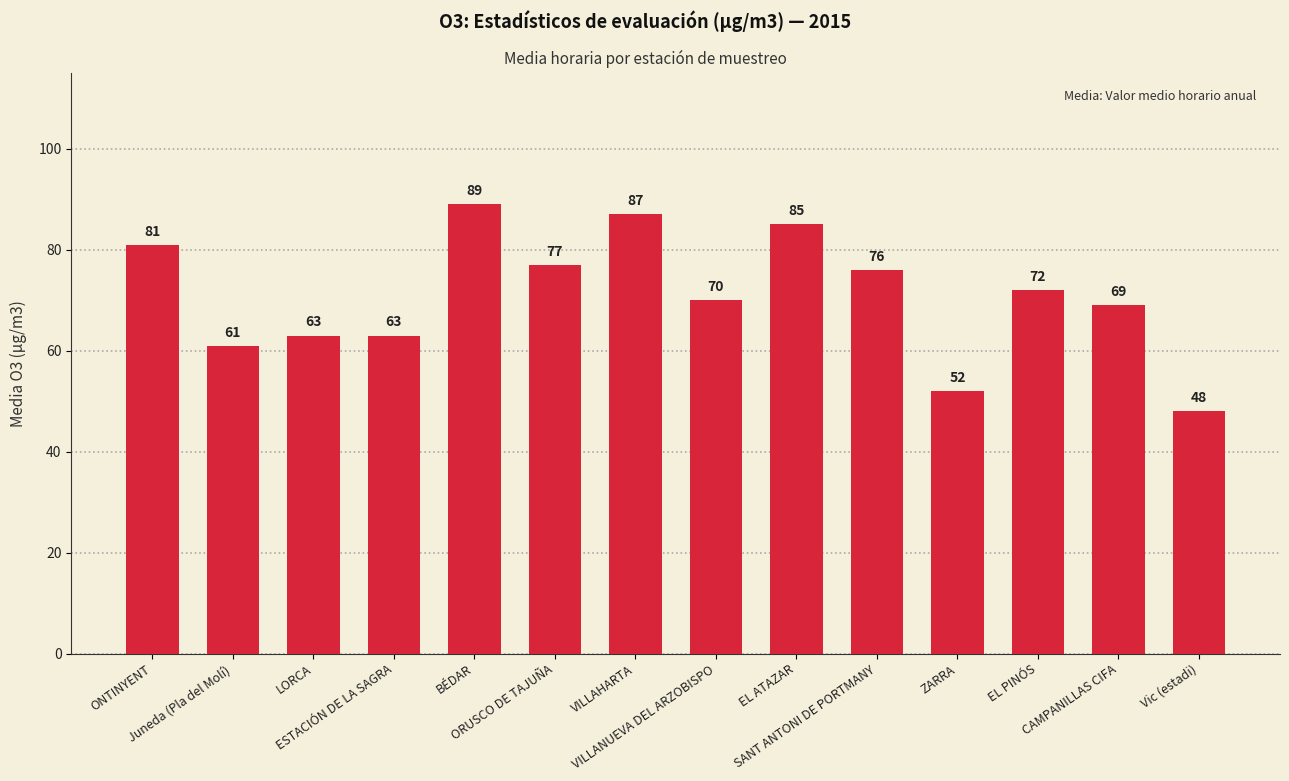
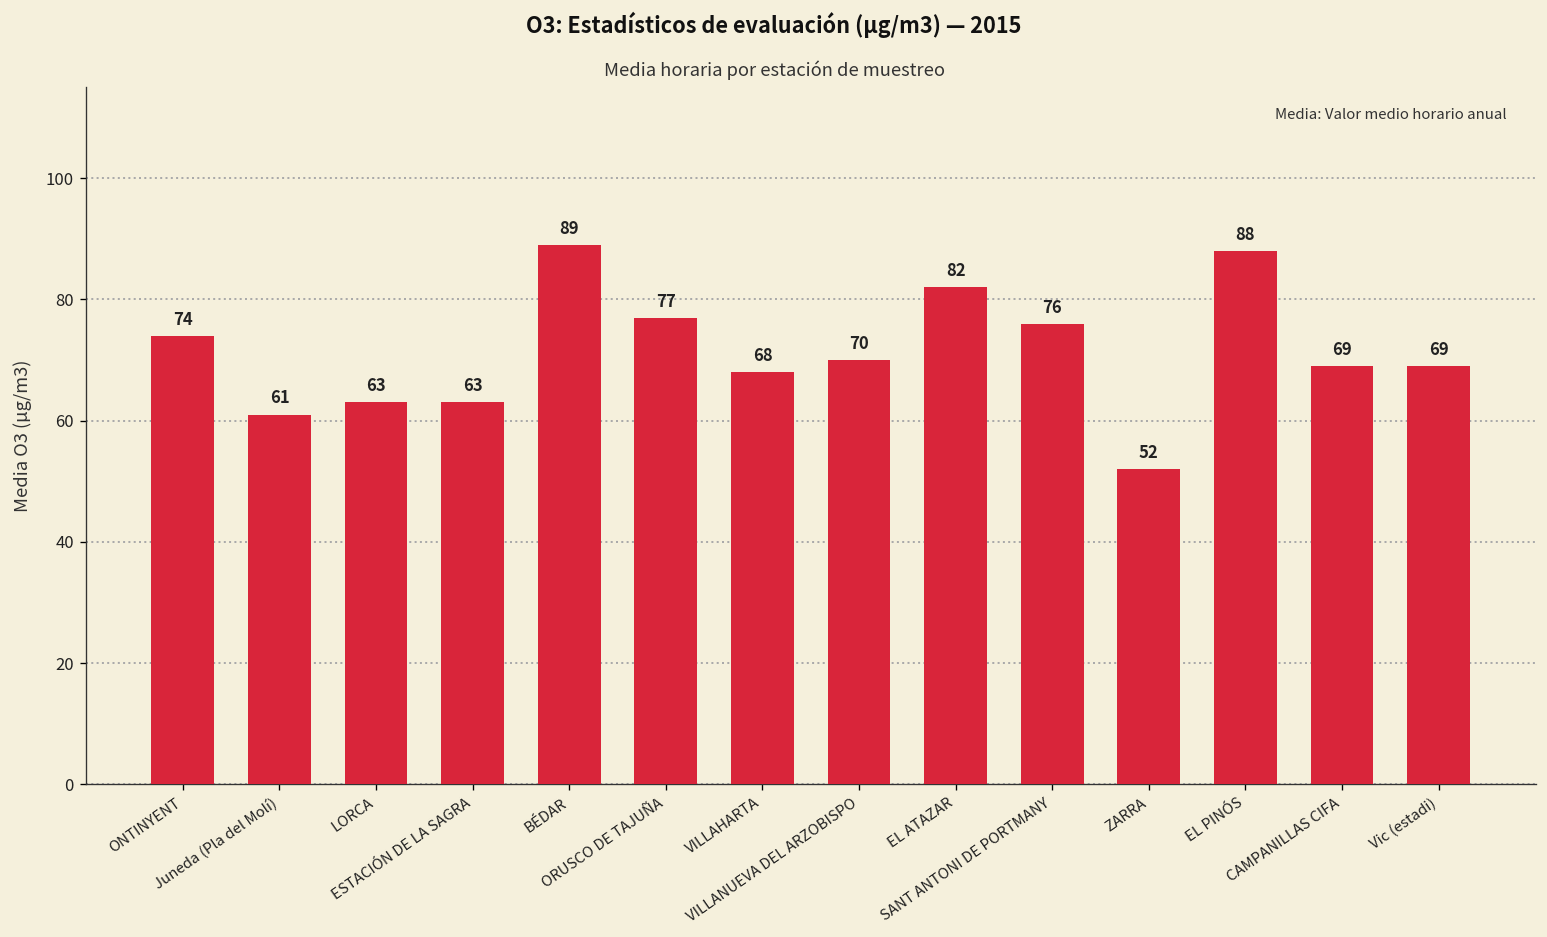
ONTINYENT: 81 -> 74
VILLAHARTA: 87 -> 68
EL ATAZAR: 85 -> 82
EL PINÓS: 72 -> 88
Vic (estadi): 48 -> 69
